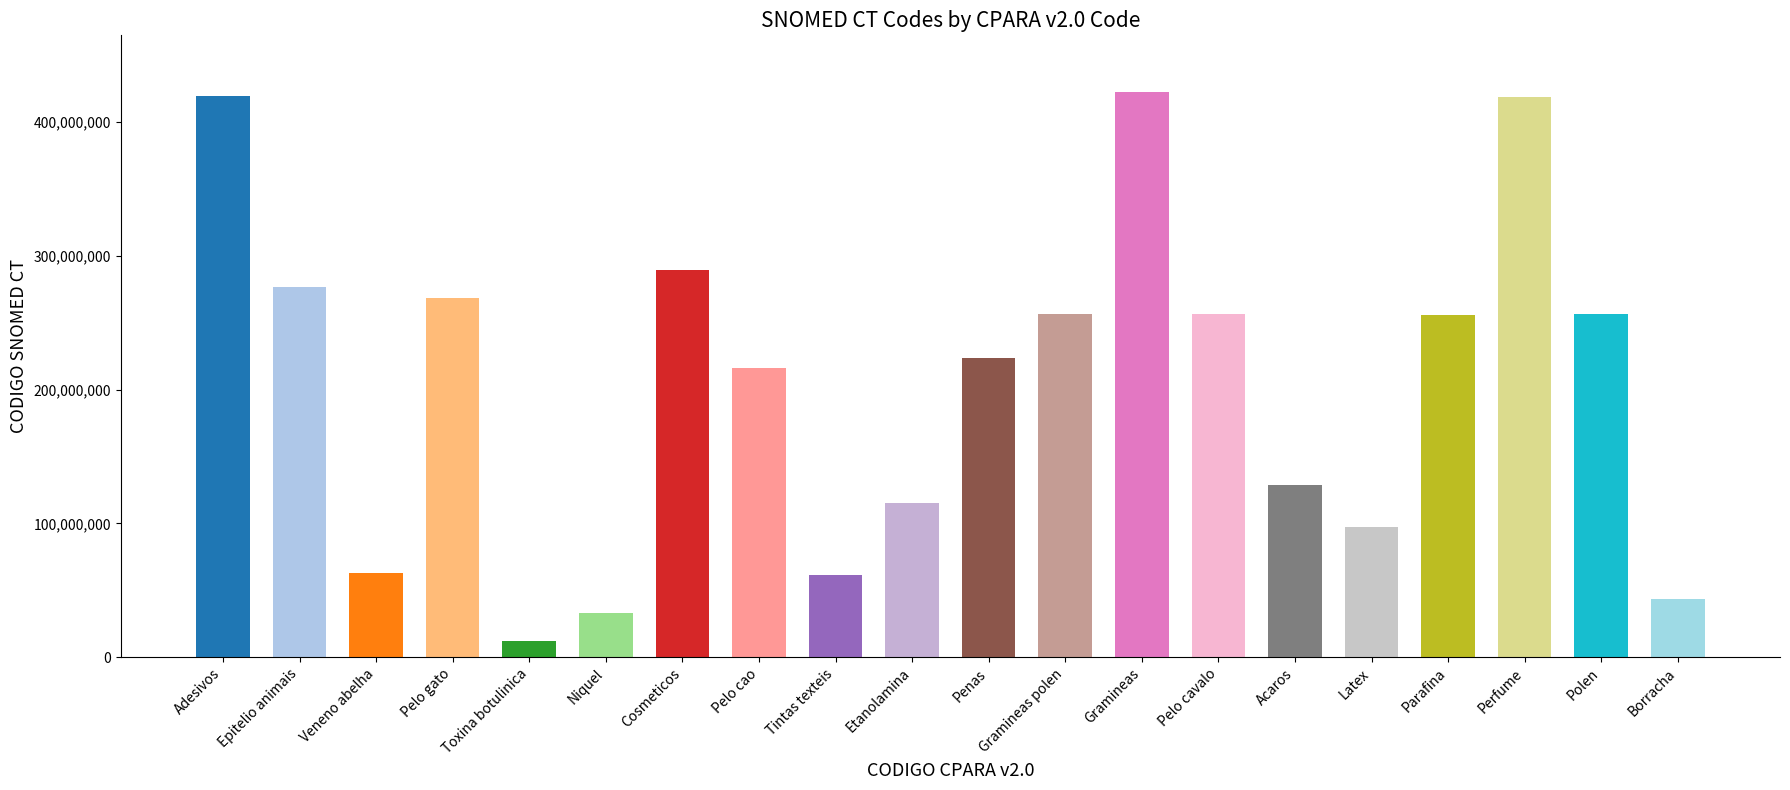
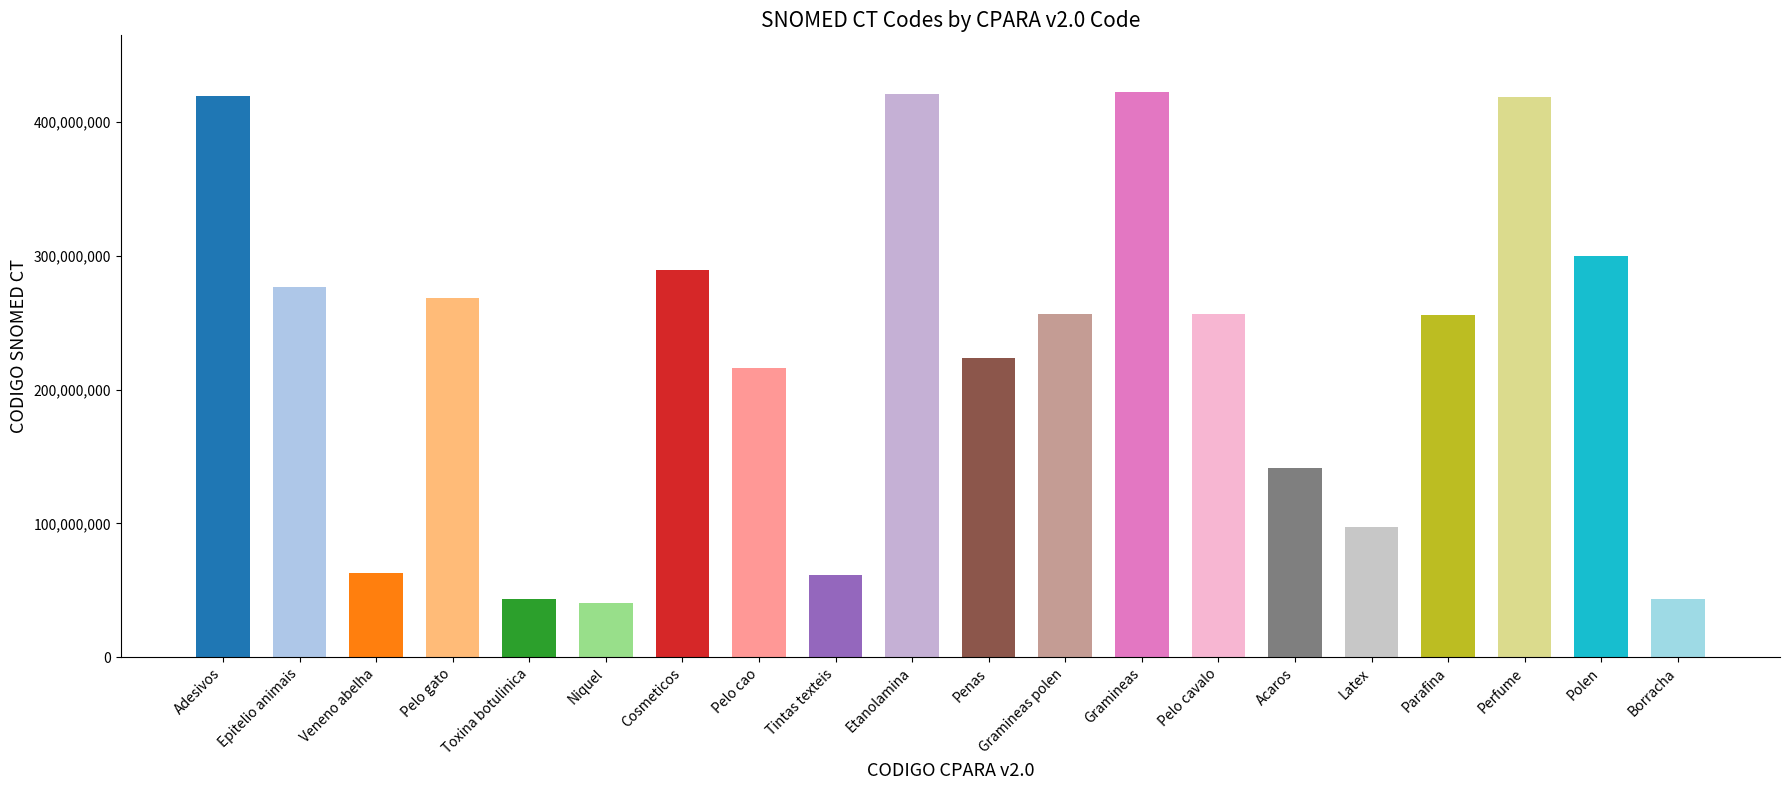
Toxina botulinica: 12,000,000 -> 43,000,000
Niquel: 33,000,000 -> 41,000,000
Etanolamina: 116,000,000 -> 421,000,000
Acaros: 128,000,000 -> 141,000,000
Polen: 256,000,000 -> 300,000,000
